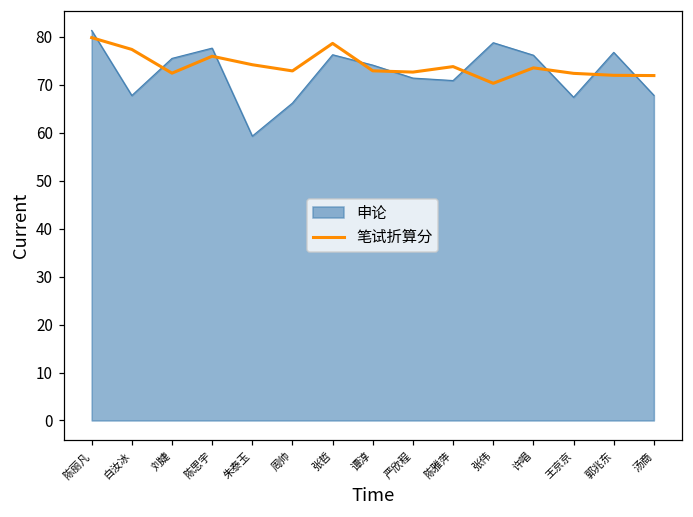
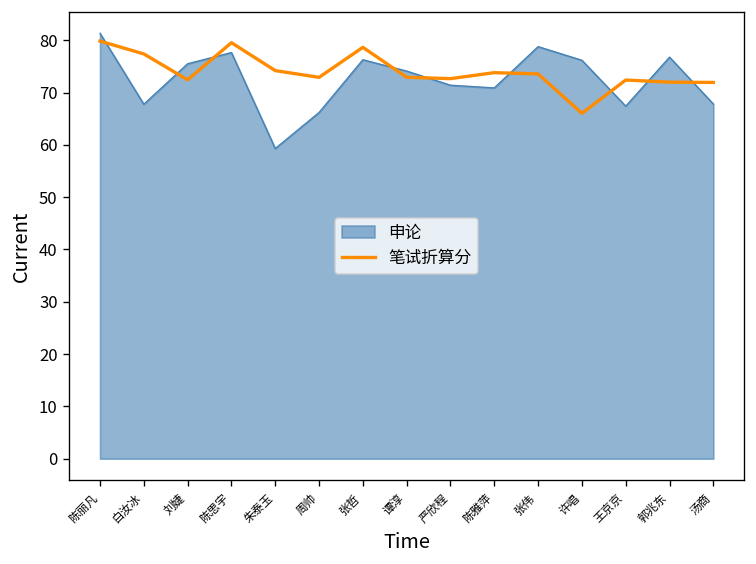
笔试折算分, 陈思宇: 76 -> 80
笔试折算分, 张伟: 70 -> 74
笔试折算分, 许唱: 74 -> 66
